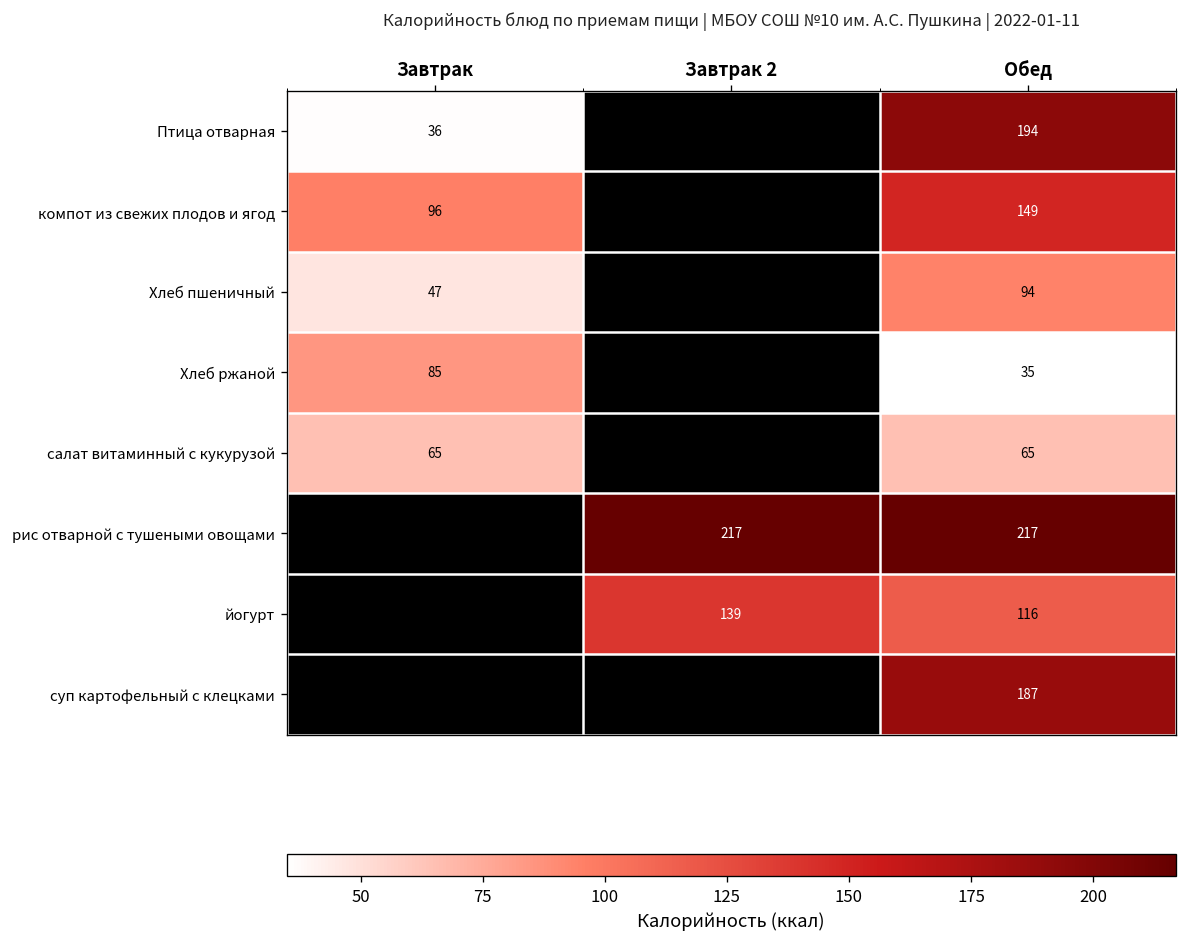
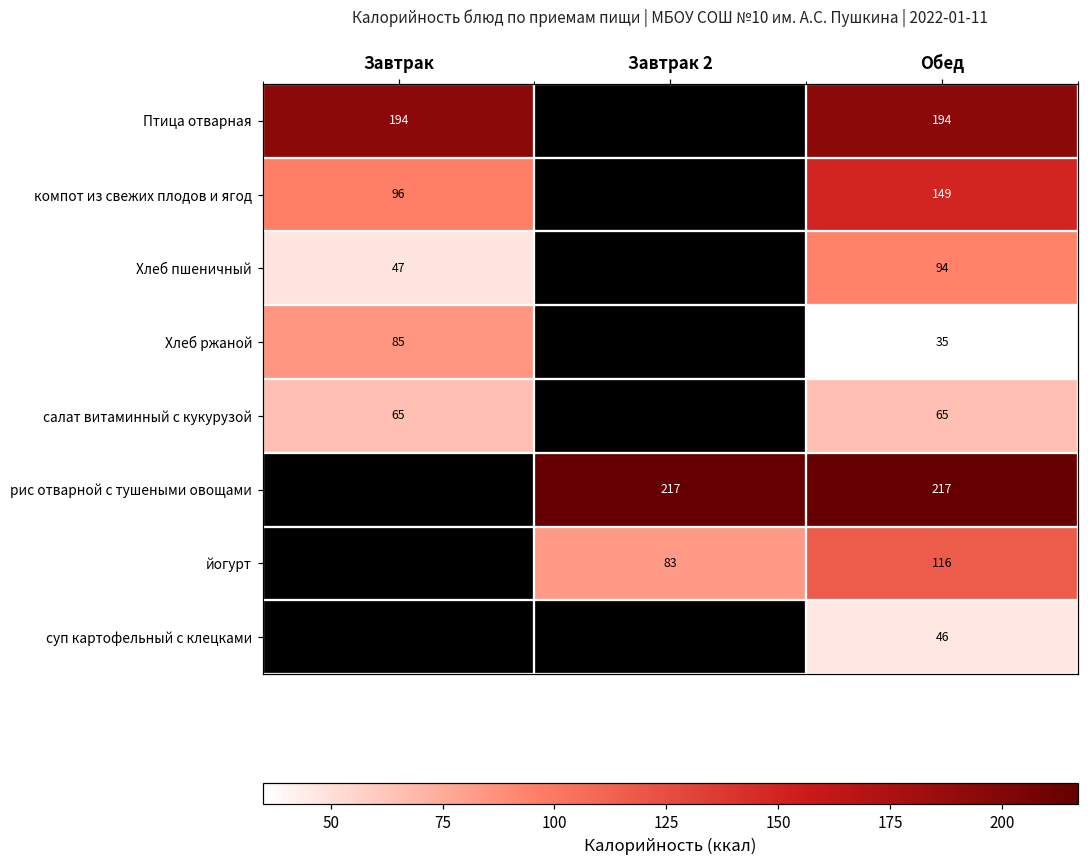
Птица отварная, Завтрак: 36 -> 194
йогурт, Завтрак 2: 139 -> 83
суп картофельный с клецками, Обед: 187 -> 46
